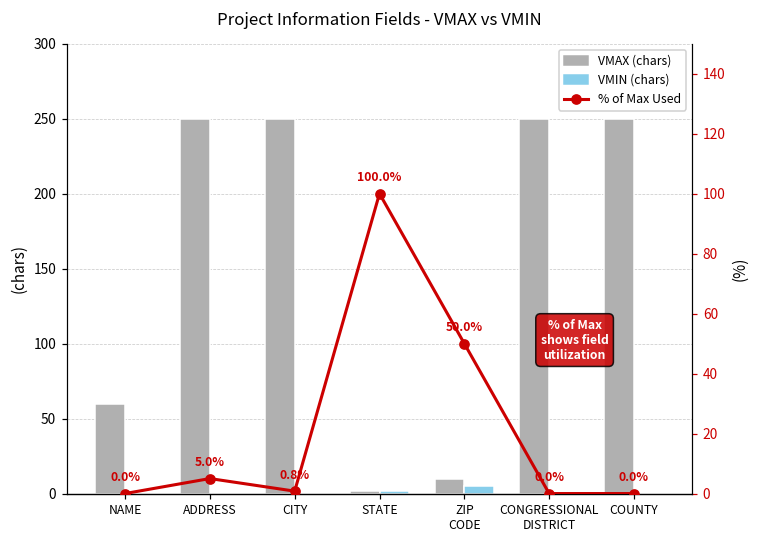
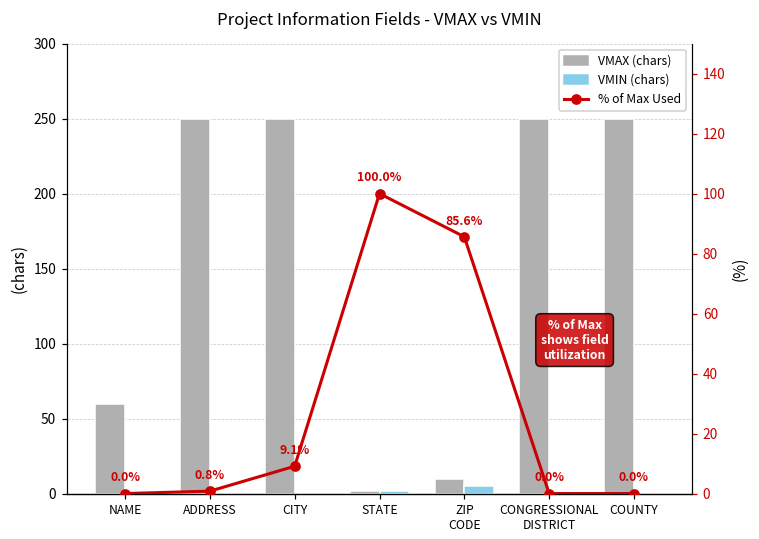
% of Max Used, ADDRESS: 5.0% -> 0.8%
% of Max Used, CITY: 0.8% -> 9.1%
% of Max Used, ZIP CODE: 50.0% -> 85.6%
